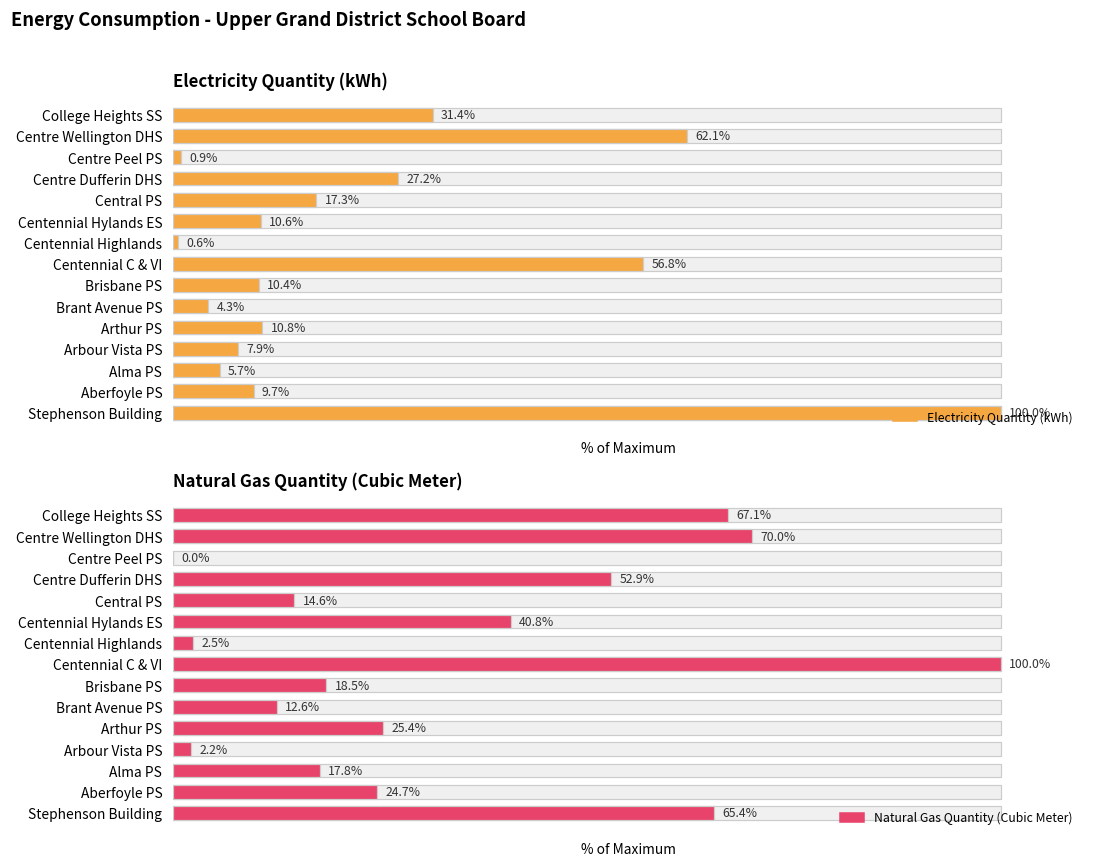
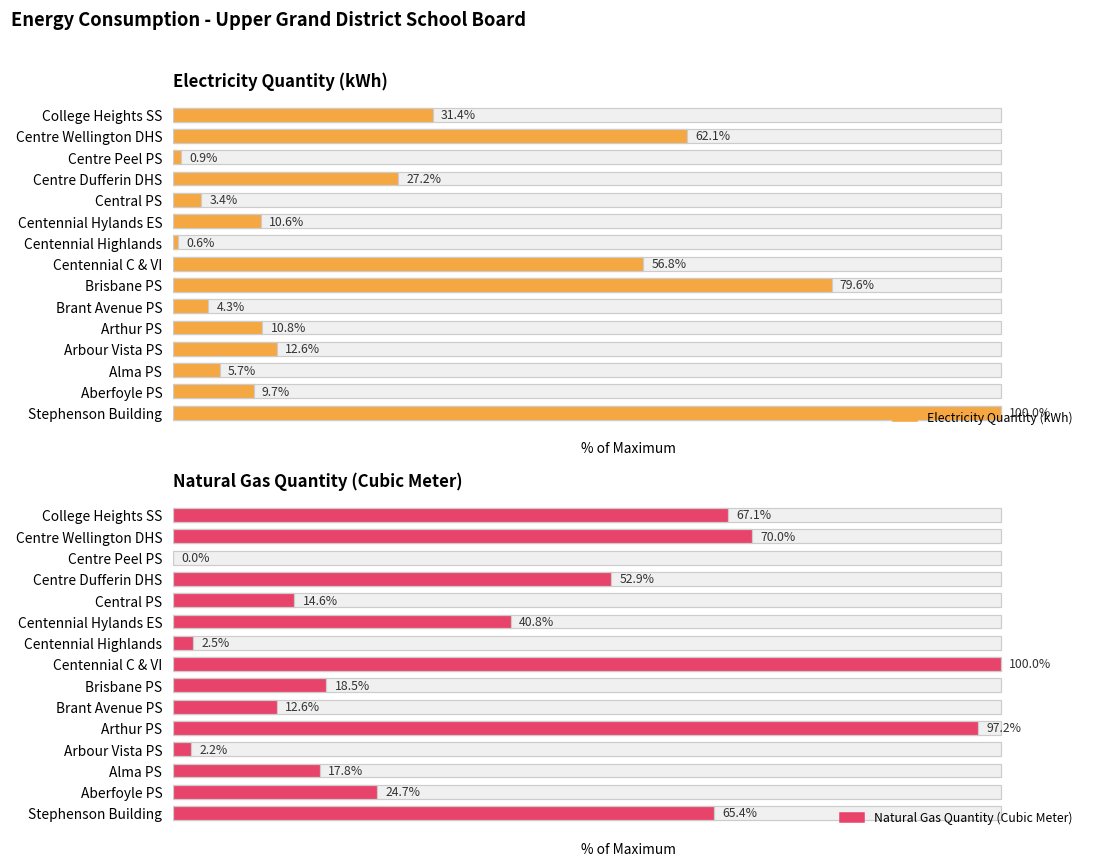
Electricity Quantity (kWh), Electricity Quantity (kWh), Central PS: 17.3% -> 3.4%
Electricity Quantity (kWh), Electricity Quantity (kWh), Brisbane PS: 10.4% -> 79.6%
Electricity Quantity (kWh), Electricity Quantity (kWh), Arbour Vista PS: 7.9% -> 12.6%
Natural Gas Quantity (Cubic Meter), Natural Gas Quantity (Cubic Meter), Arthur PS: 25.4% -> 97.2%
